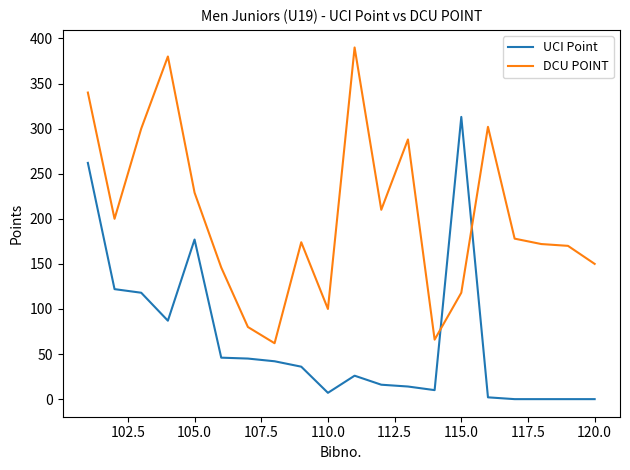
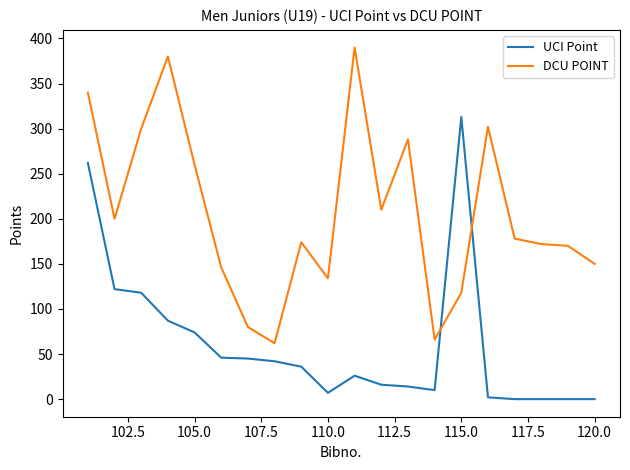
UCI Point, 105.0: 180 -> 70
DCU POINT, 105.0: 230 -> 260
DCU POINT, 110.0: 100 -> 130
